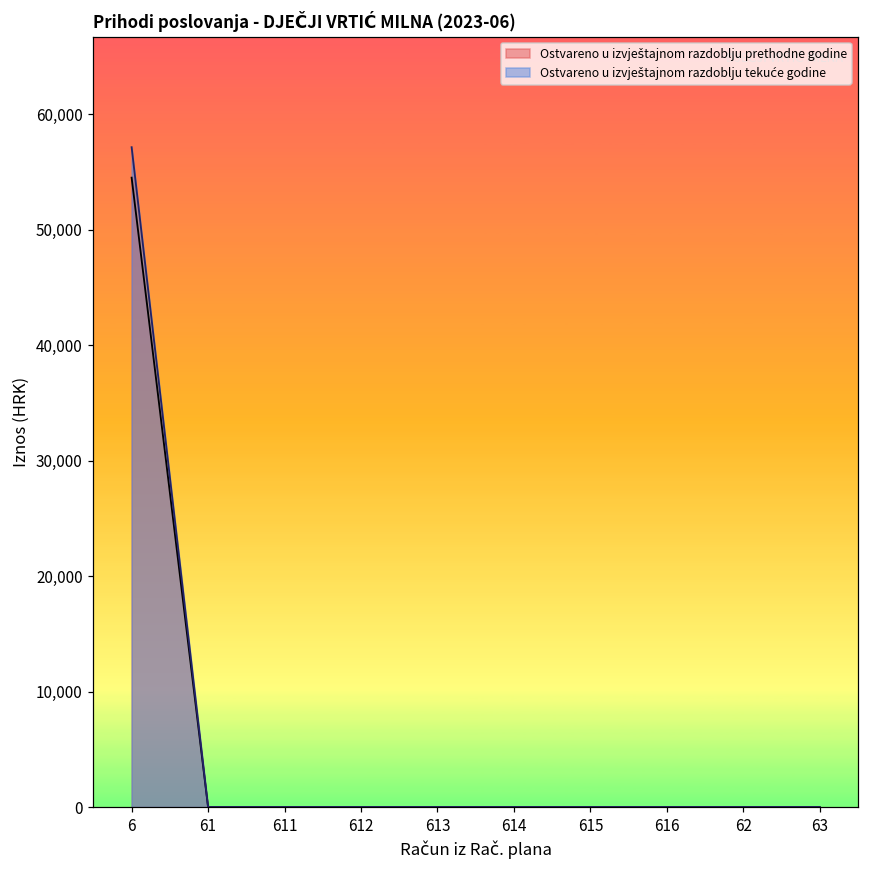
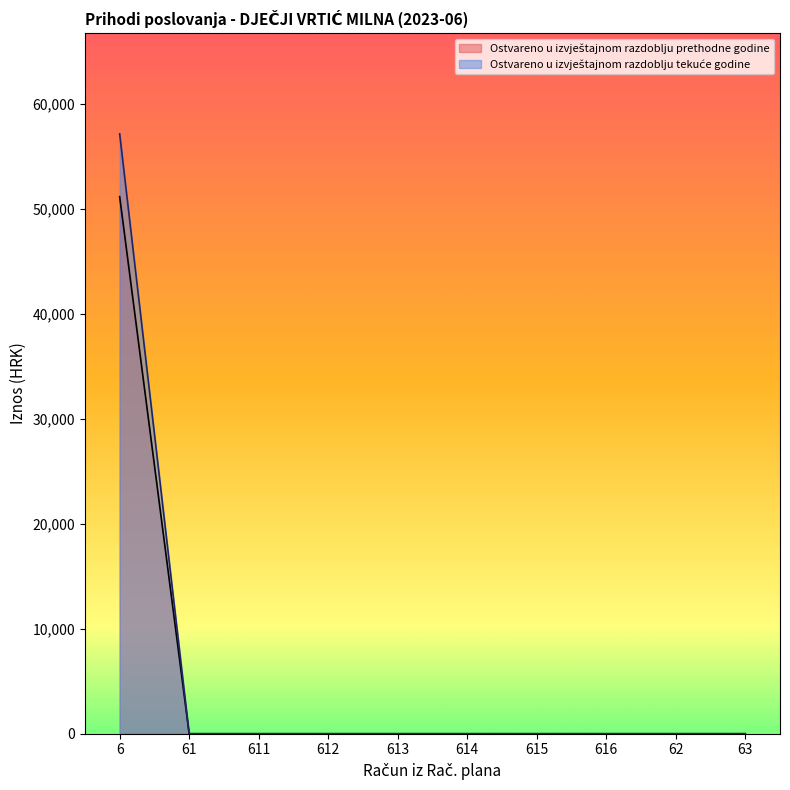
Ostvareno u izvještajnom razdoblju prethodne godine, 6: 54,500 -> 51,200
